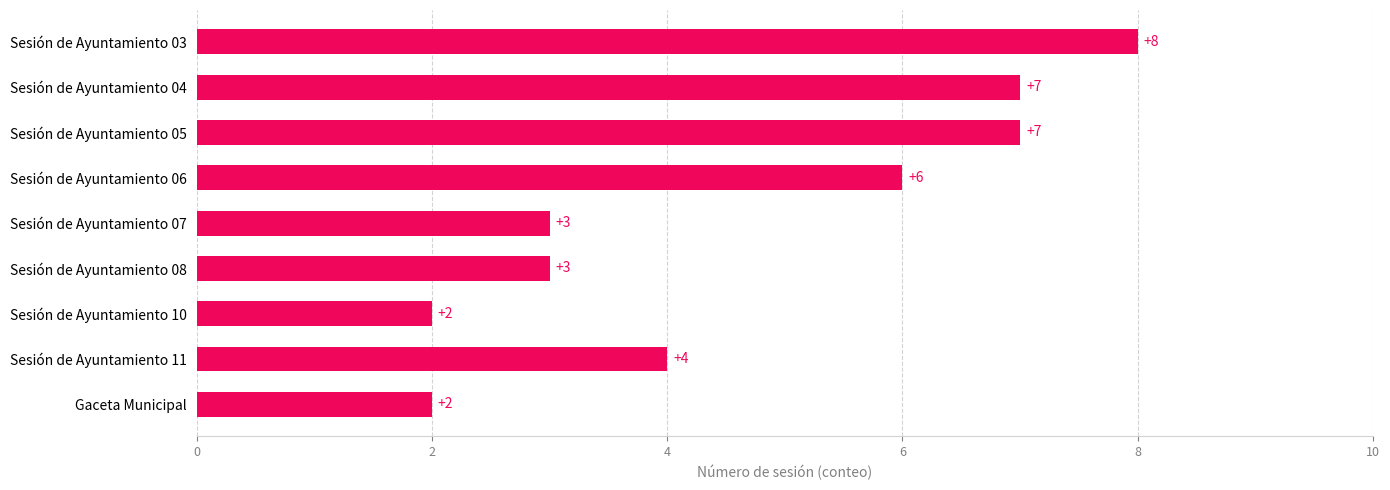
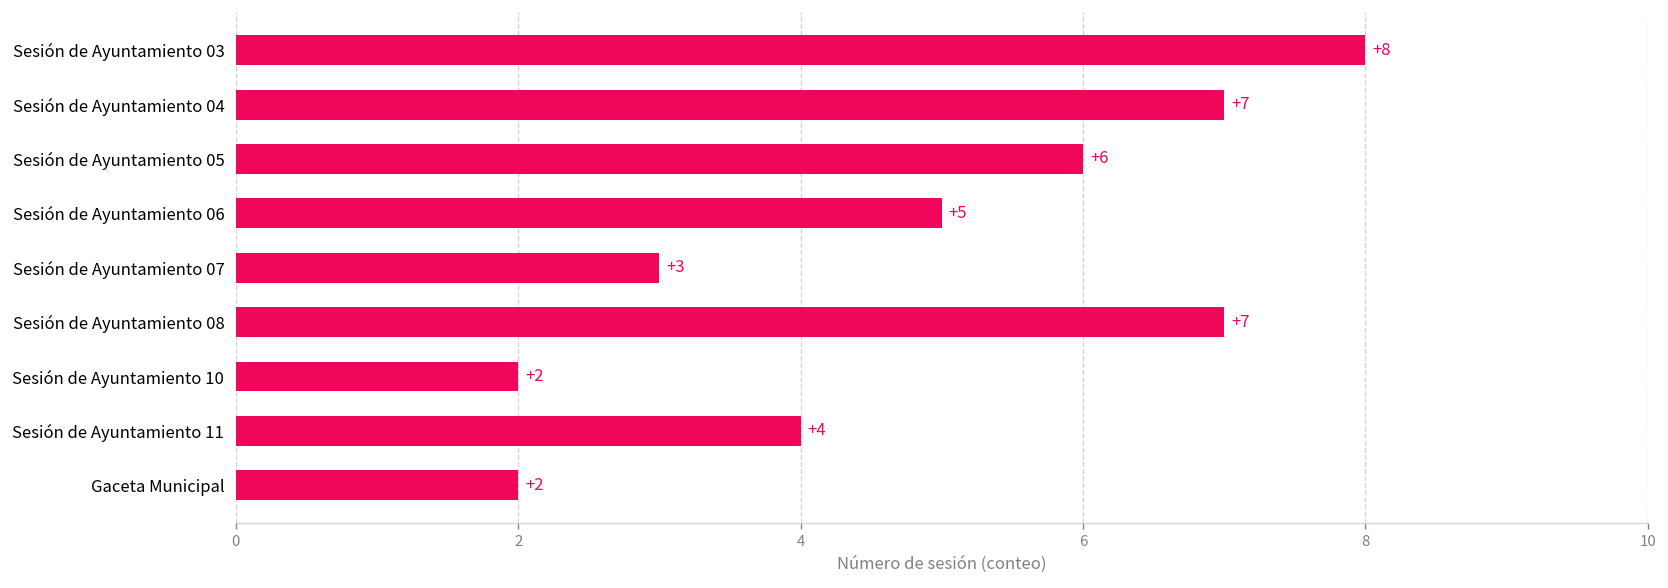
Sesión de Ayuntamiento 05: +7 -> +6
Sesión de Ayuntamiento 06: +6 -> +5
Sesión de Ayuntamiento 08: +3 -> +7
